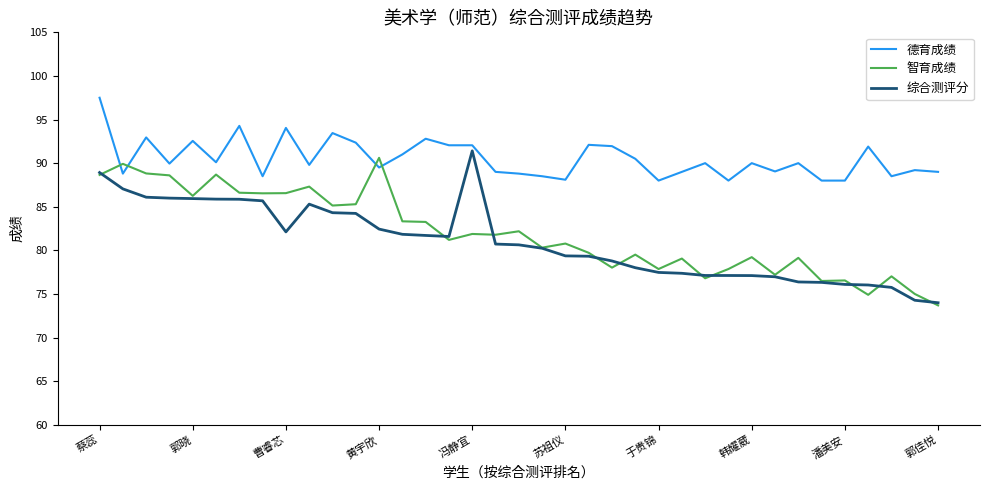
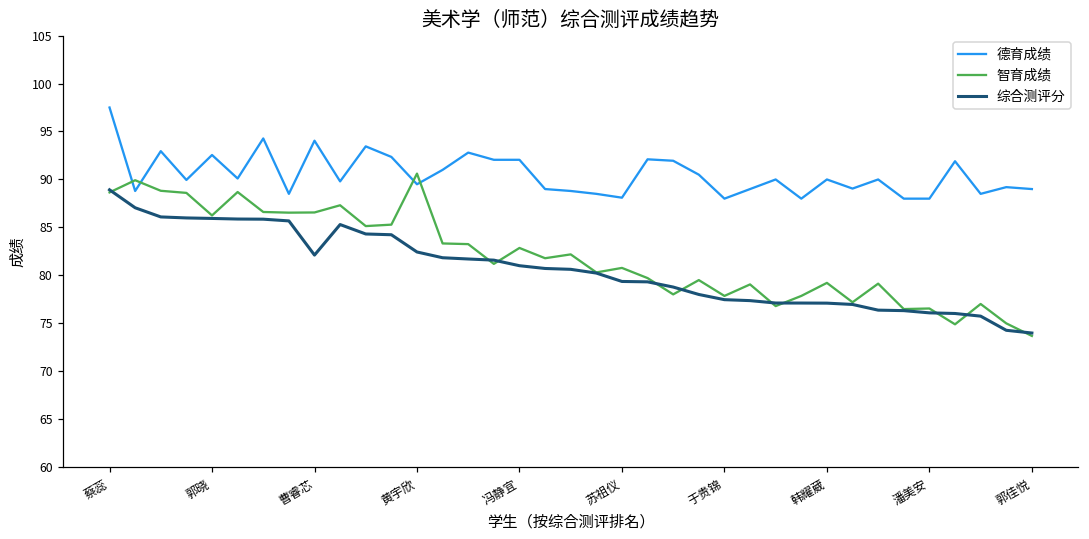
智育成绩, 冯静宜: 82 -> 83
综合测评分, 冯静宜: 91 -> 81
